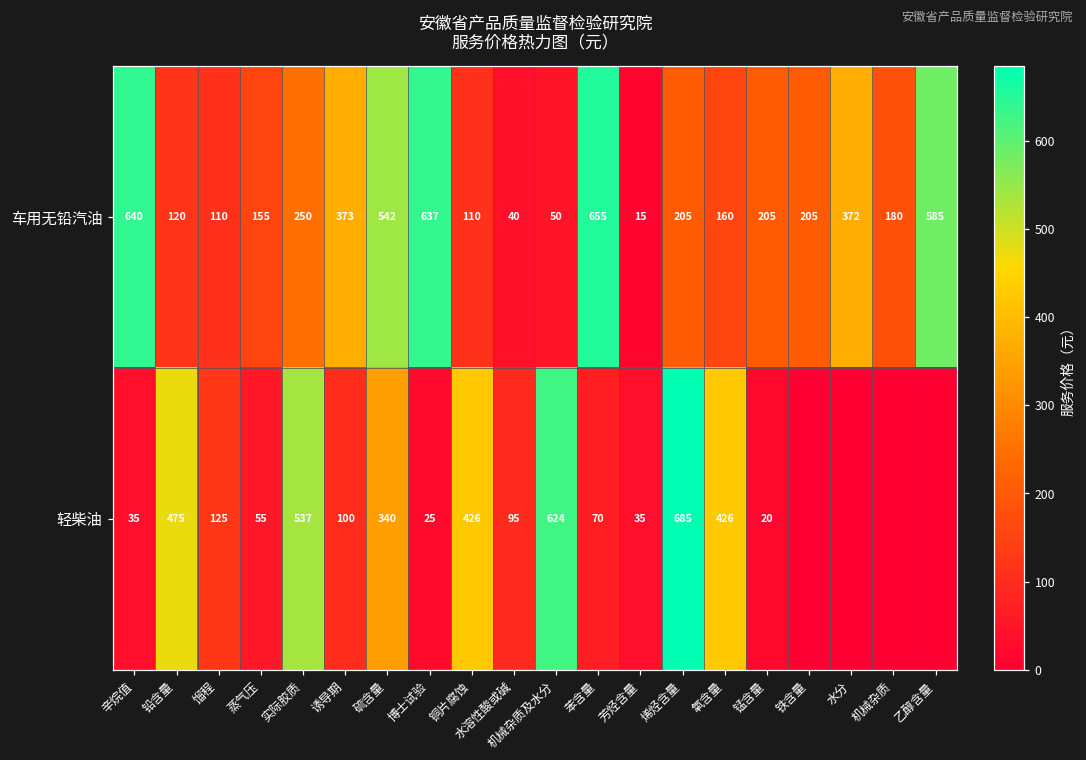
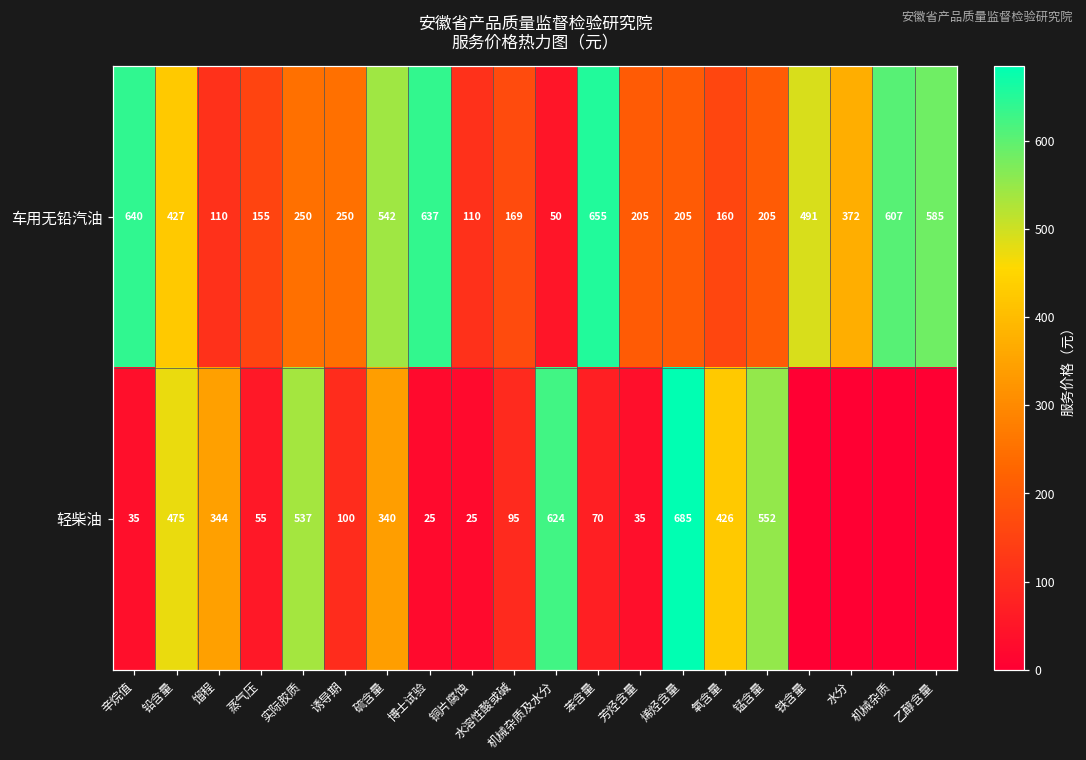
车用无铅汽油, 铅含量: 120 -> 427
车用无铅汽油, 诱导期: 373 -> 250
车用无铅汽油, 水溶性酸或碱: 40 -> 169
车用无铅汽油, 芳烃含量: 15 -> 205
车用无铅汽油, 铁含量: 205 -> 491
车用无铅汽油, 机械杂质: 180 -> 607
轻柴油, 馏程: 125 -> 344
轻柴油, 铜片腐蚀: 426 -> 25
轻柴油, 锰含量: 20 -> 552
